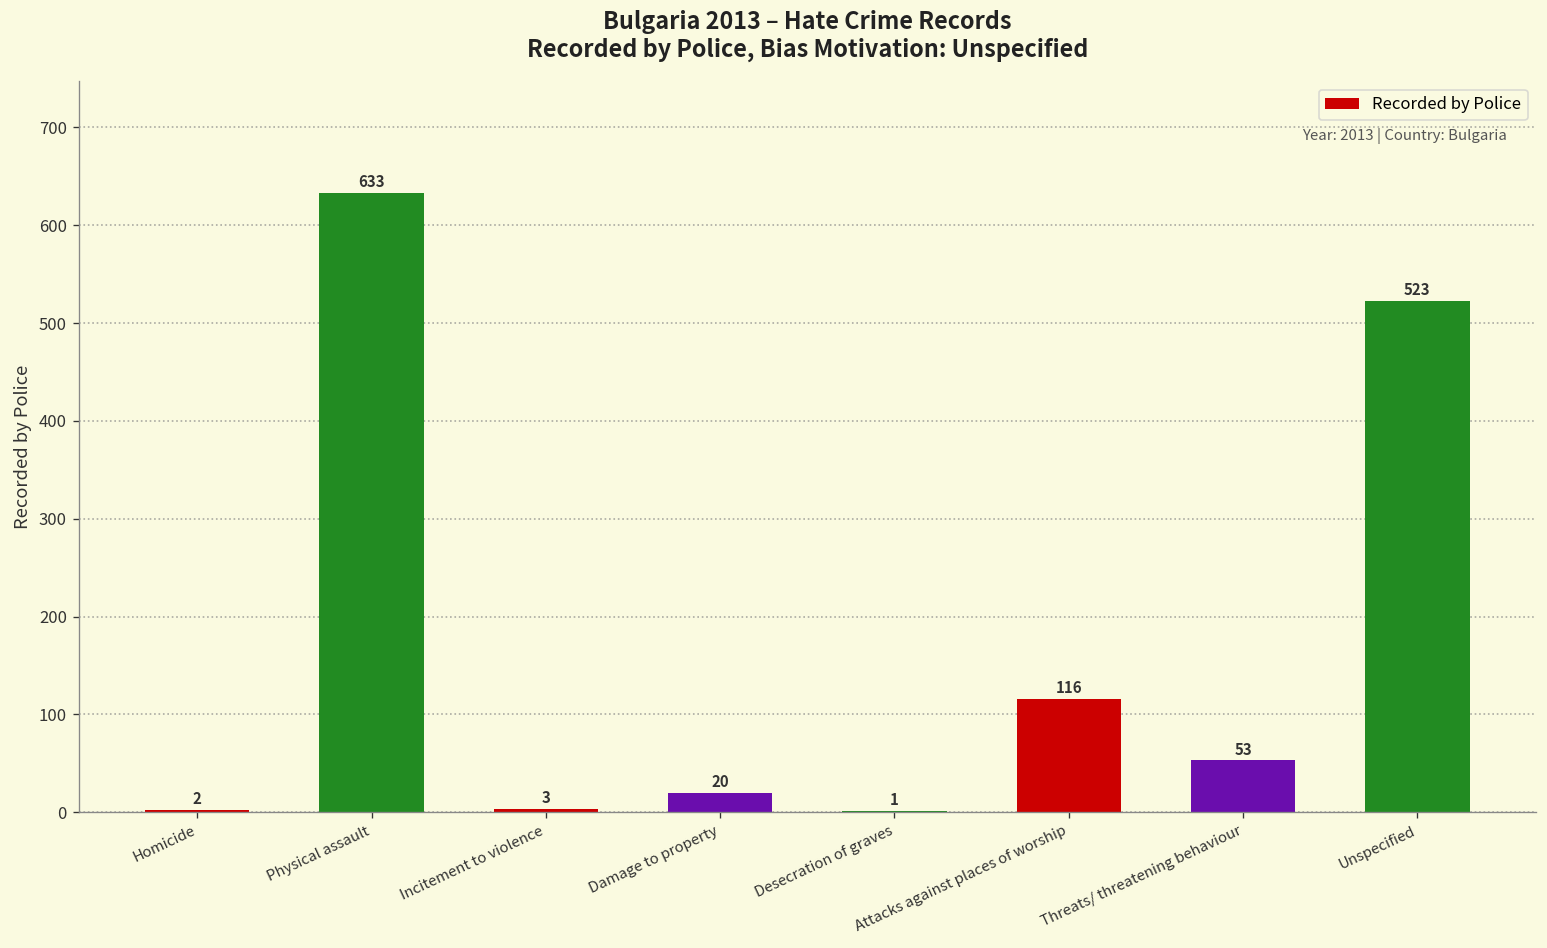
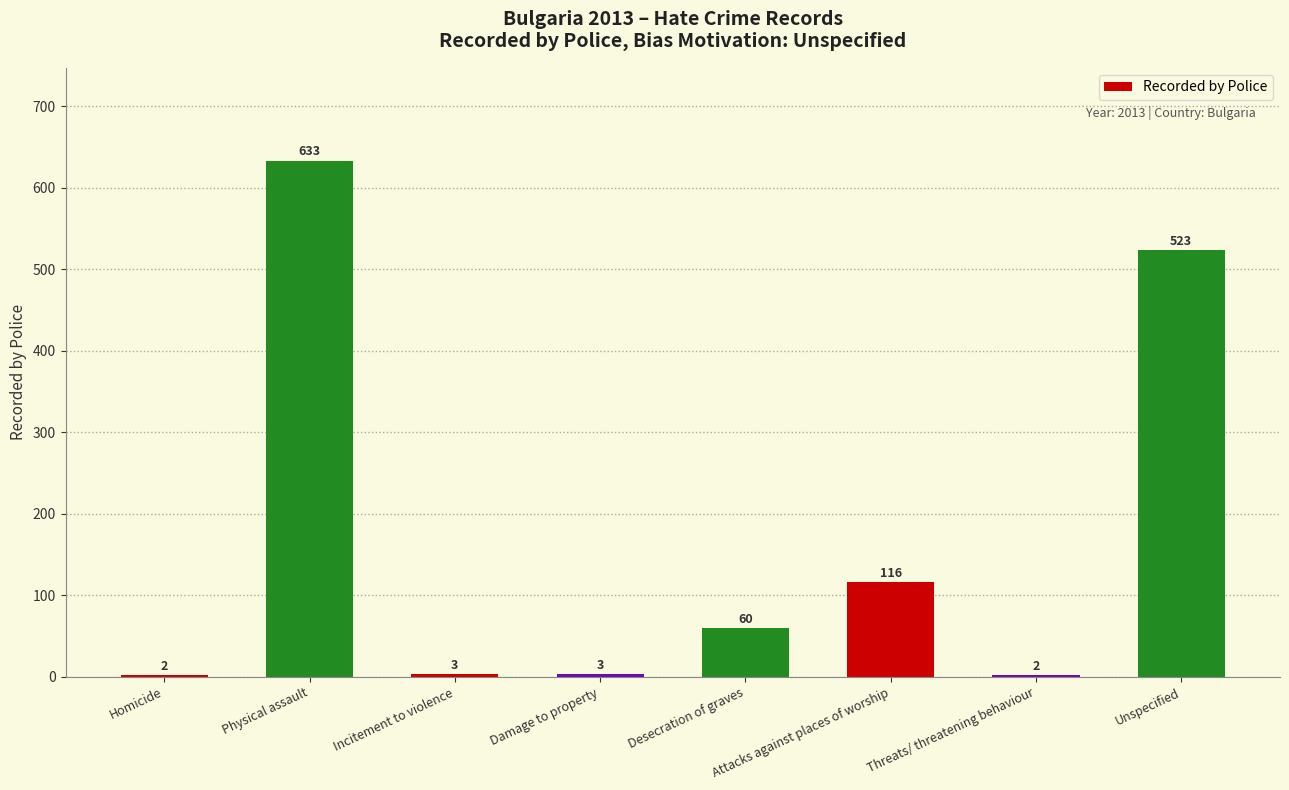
Damage to property: 20 -> 3
Desecration of graves: 1 -> 60
Threats/ threatening behaviour: 53 -> 2
